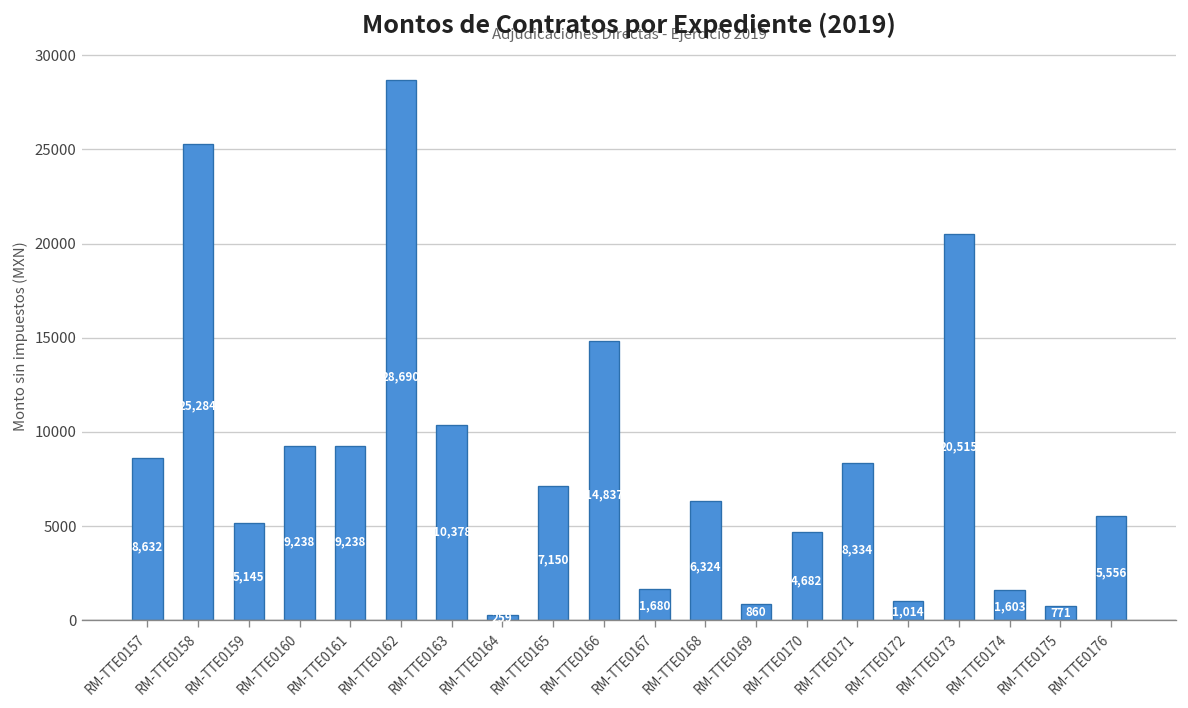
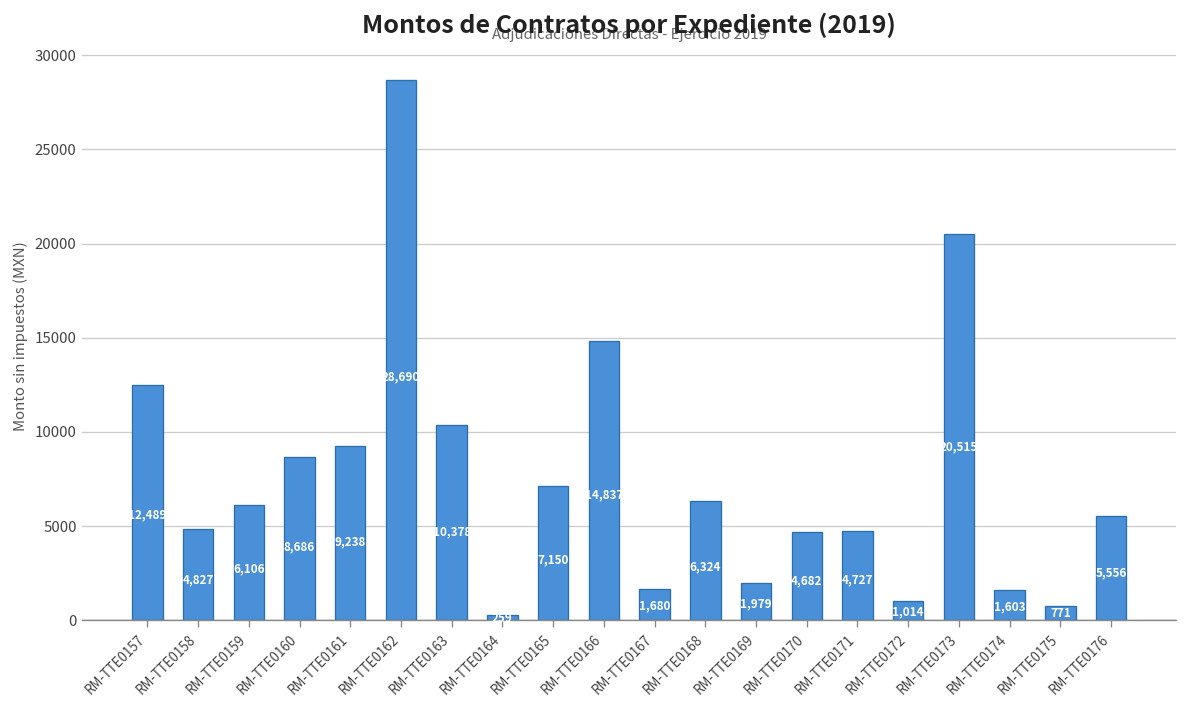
RM-TTE0157: 8,632 -> 12,489
RM-TTE0158: 25,284 -> 4,827
RM-TTE0159: 5,145 -> 6,106
RM-TTE0160: 9,238 -> 8,686
RM-TTE0169: 860 -> 1,979
RM-TTE0171: 8,334 -> 4,727
